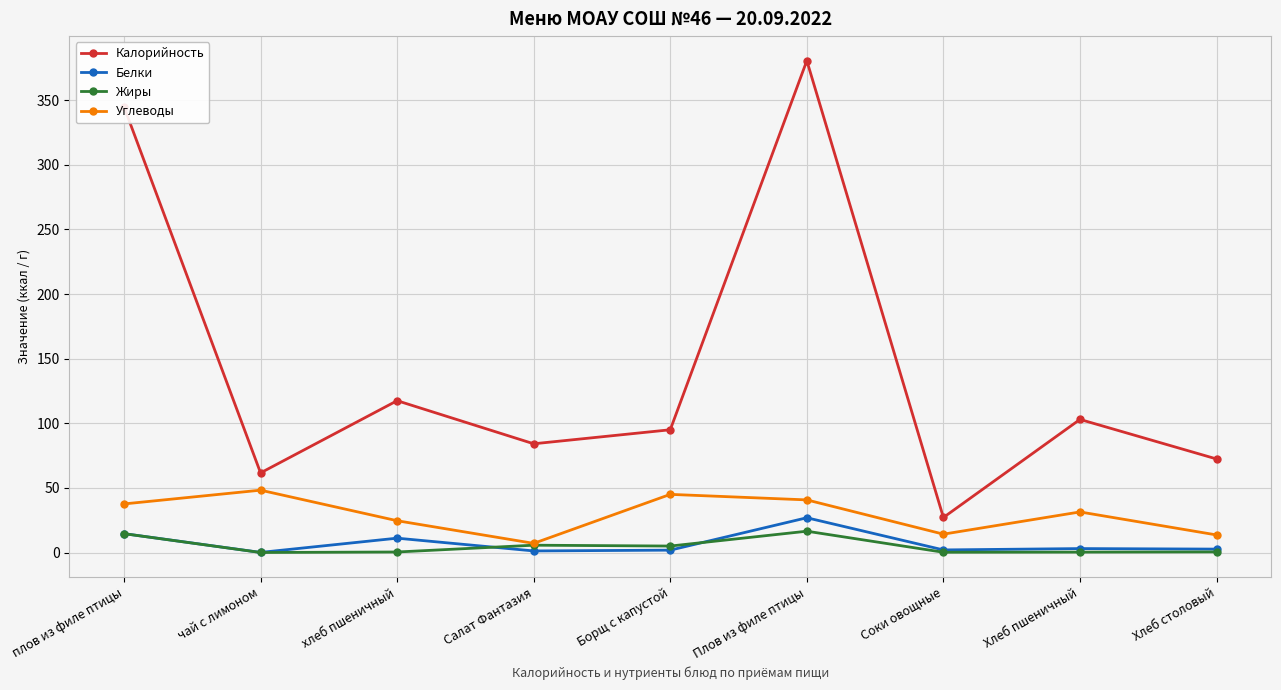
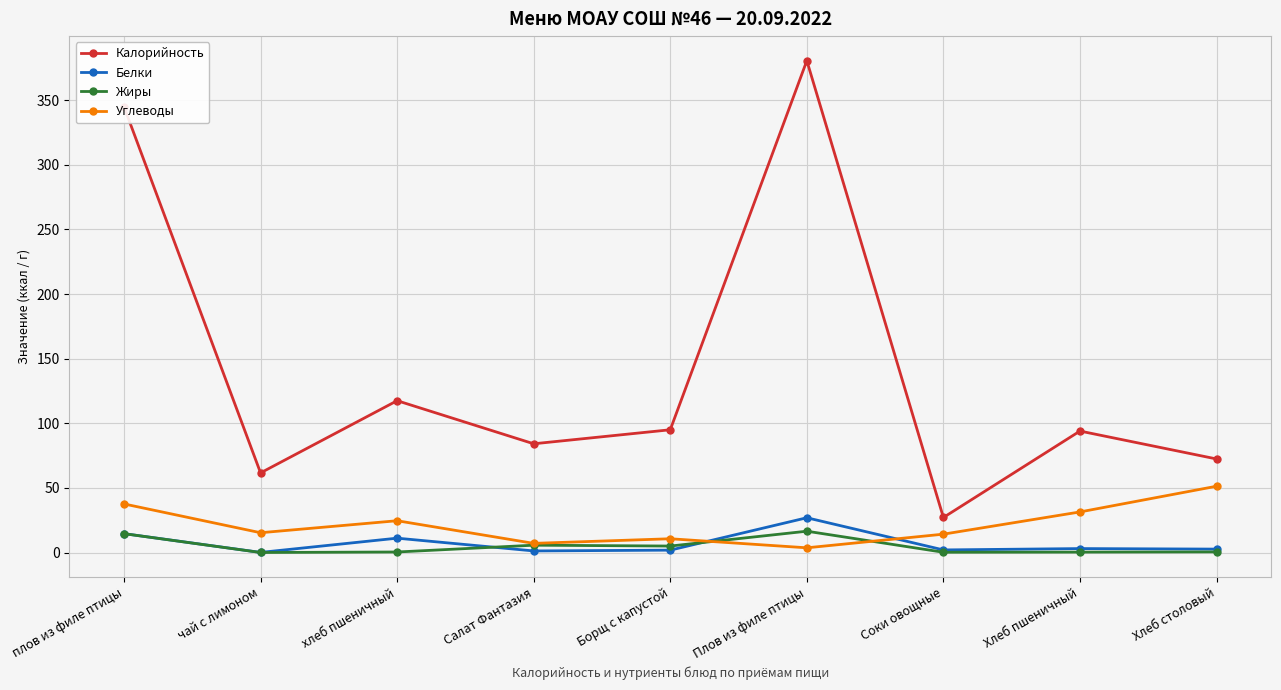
Углеводы, чай с лимоном: 48 -> 15
Углеводы, Борщ с капустой: 45 -> 11
Углеводы, Плов из филе птицы: 41 -> 4
Калорийность, Хлеб пшеничный: 103 -> 94
Углеводы, Хлеб столовый: 14 -> 51
